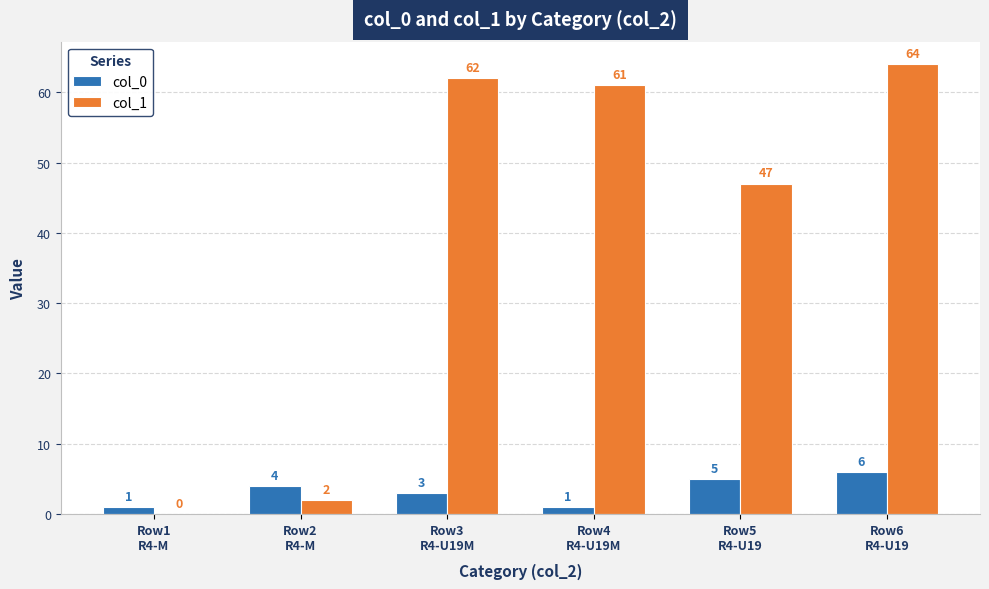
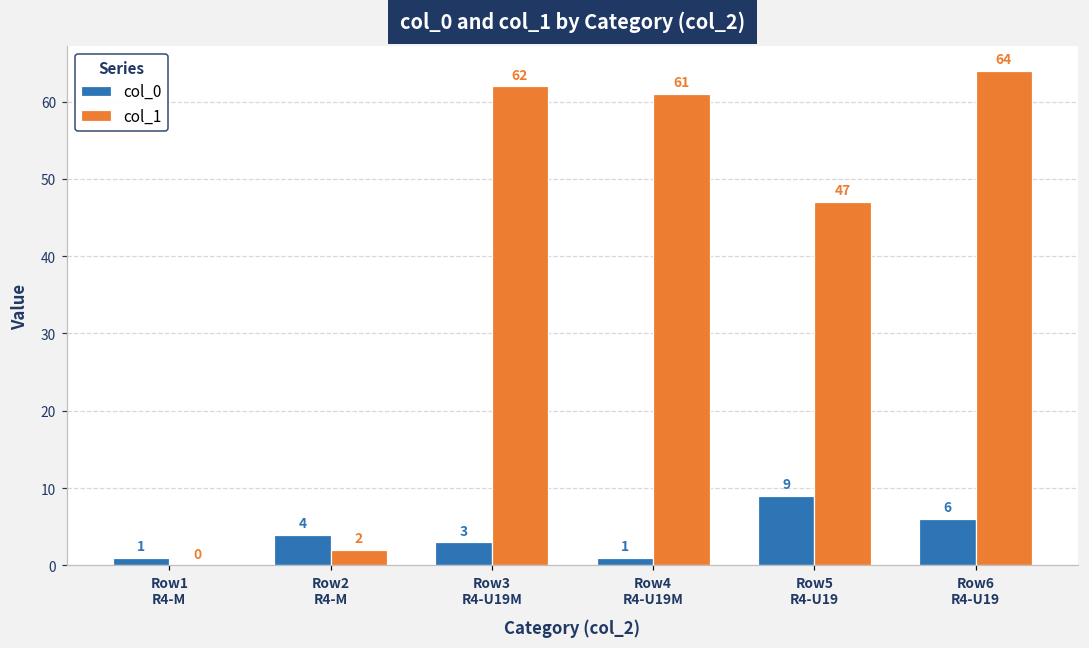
col_0, Row5 R4-U19: 5 -> 9
